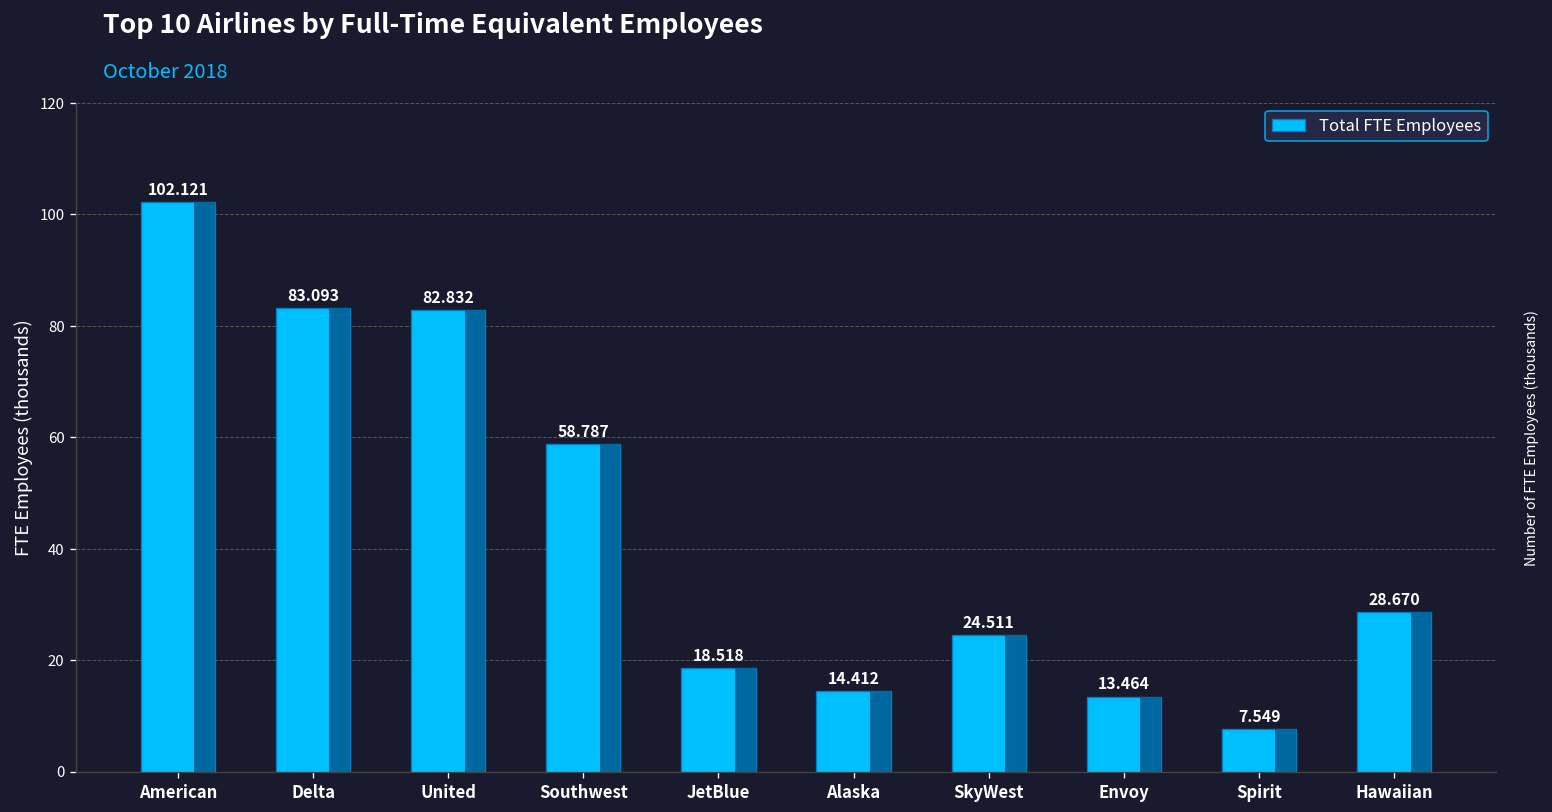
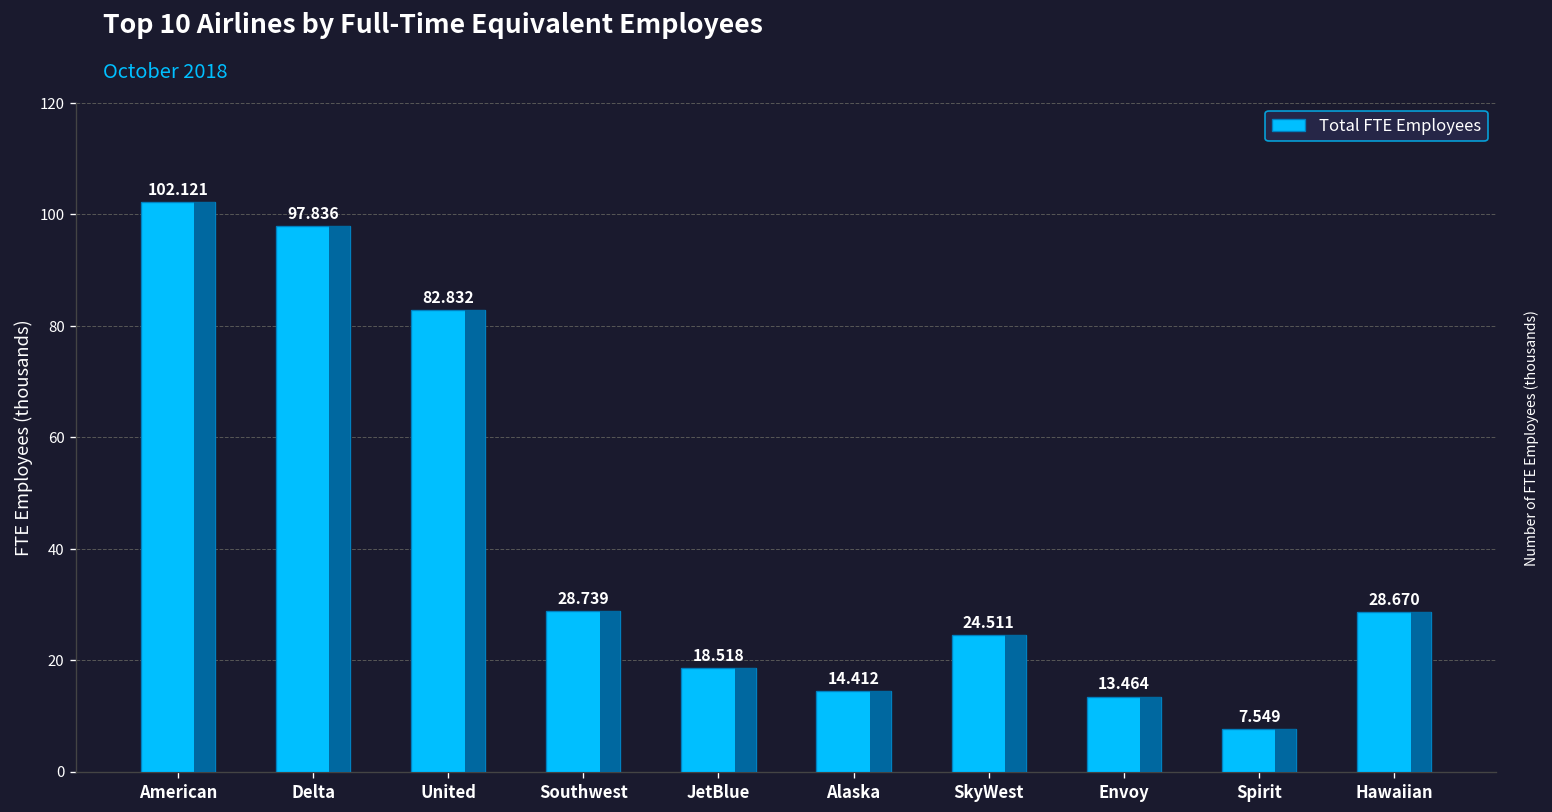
Delta: 83.093 -> 97.836
Southwest: 58.787 -> 28.739
